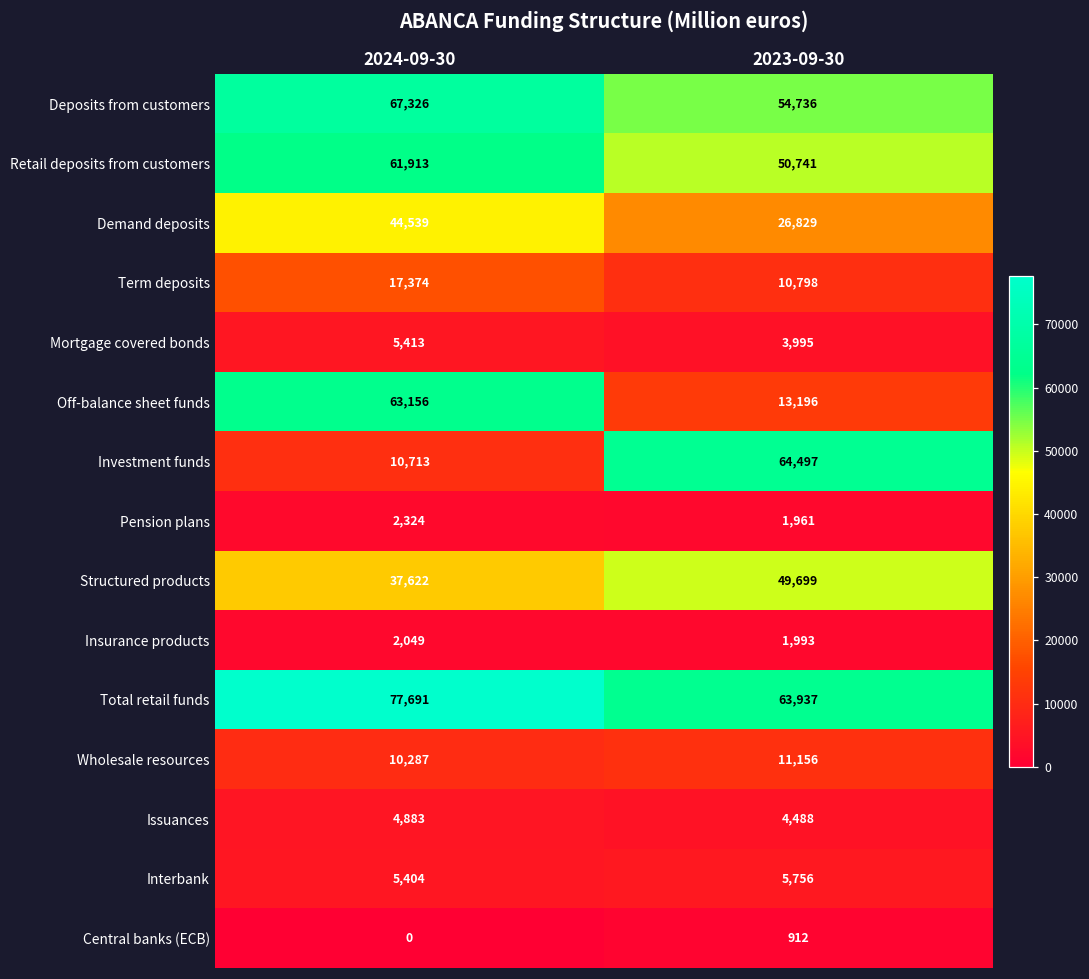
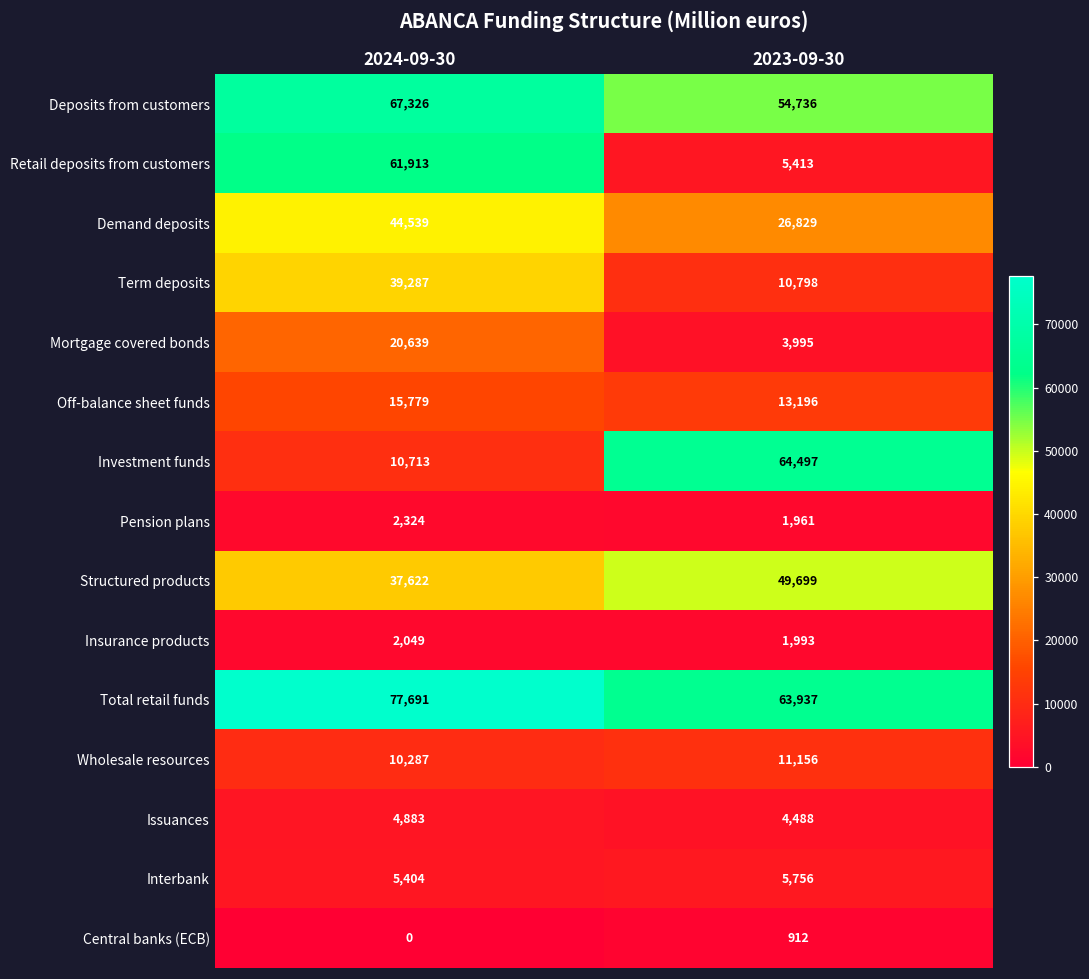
Retail deposits from customers, 2023-09-30: 50,741 -> 5,413
Term deposits, 2024-09-30: 17,374 -> 39,287
Mortgage covered bonds, 2024-09-30: 5,413 -> 20,639
Off-balance sheet funds, 2024-09-30: 63,156 -> 15,779
